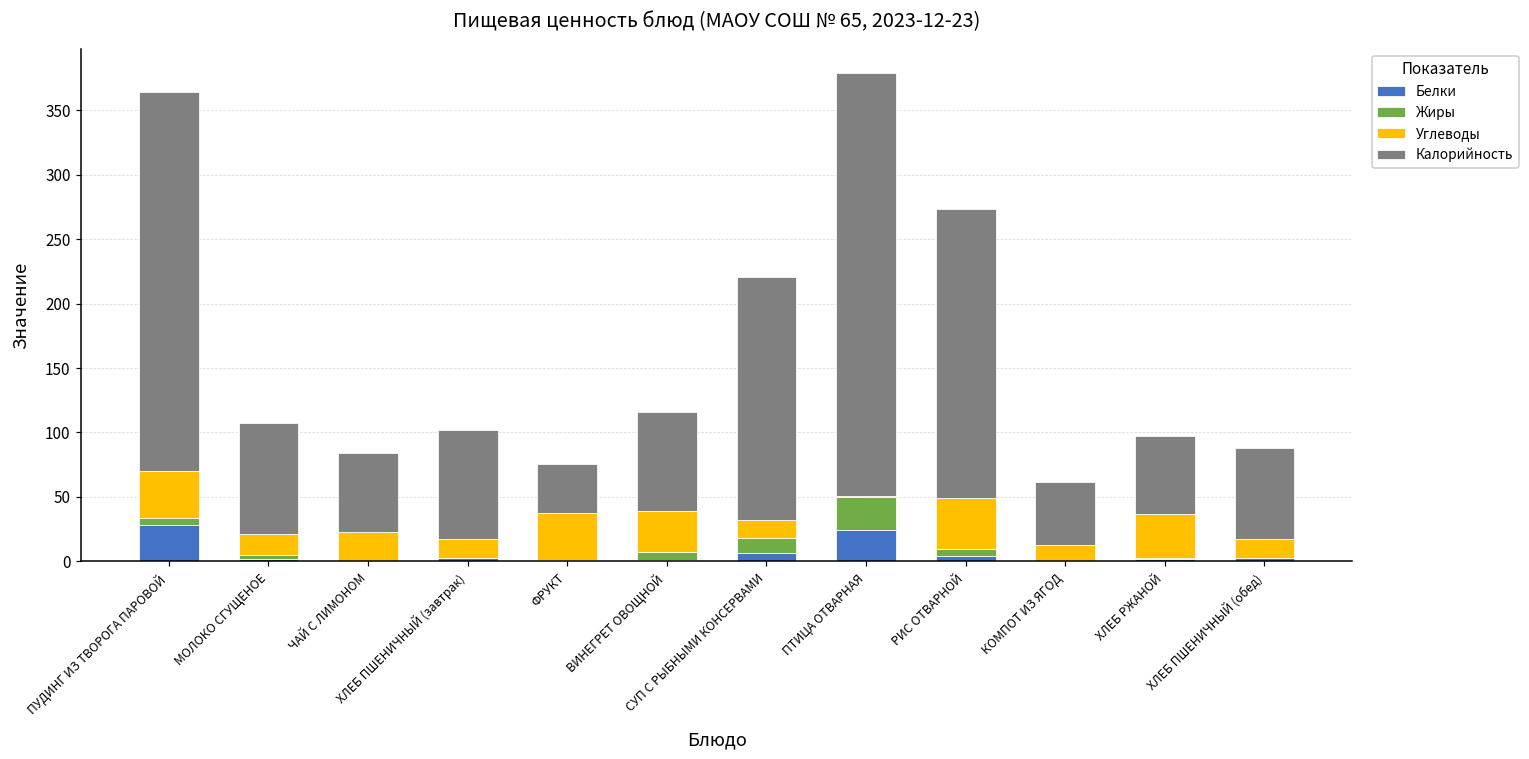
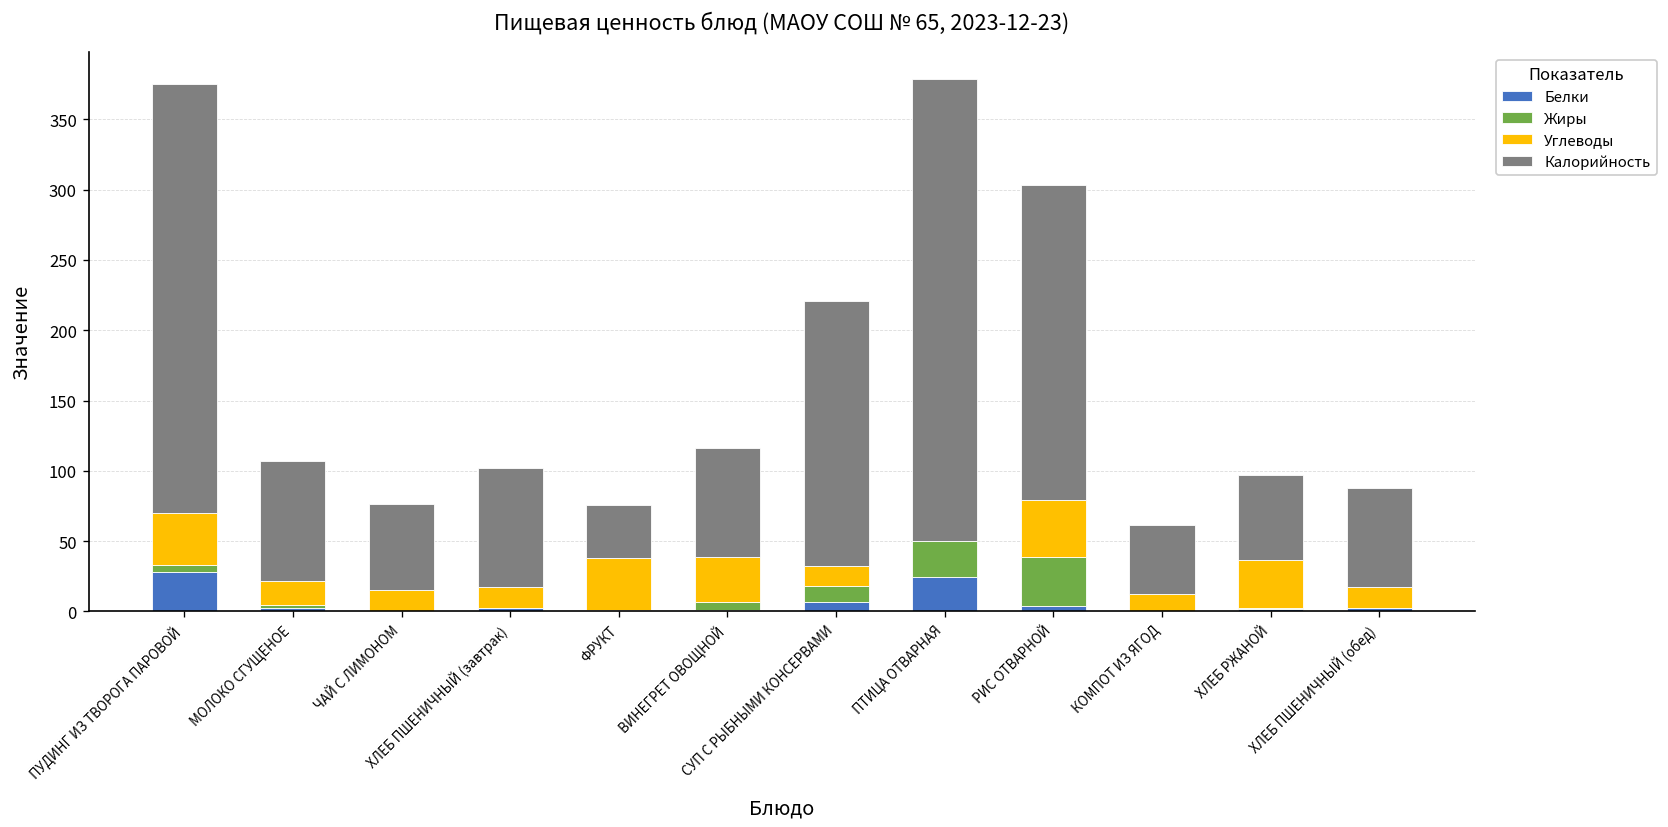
Калорийность, ПУДИНГ ИЗ ТВОРОГА ПАРОВОЙ: 294 -> 305
Углеводы, ЧАЙ С ЛИМОНОМ: 23 -> 15
Жиры, РИС ОТВАРНОЙ: 5 -> 35
